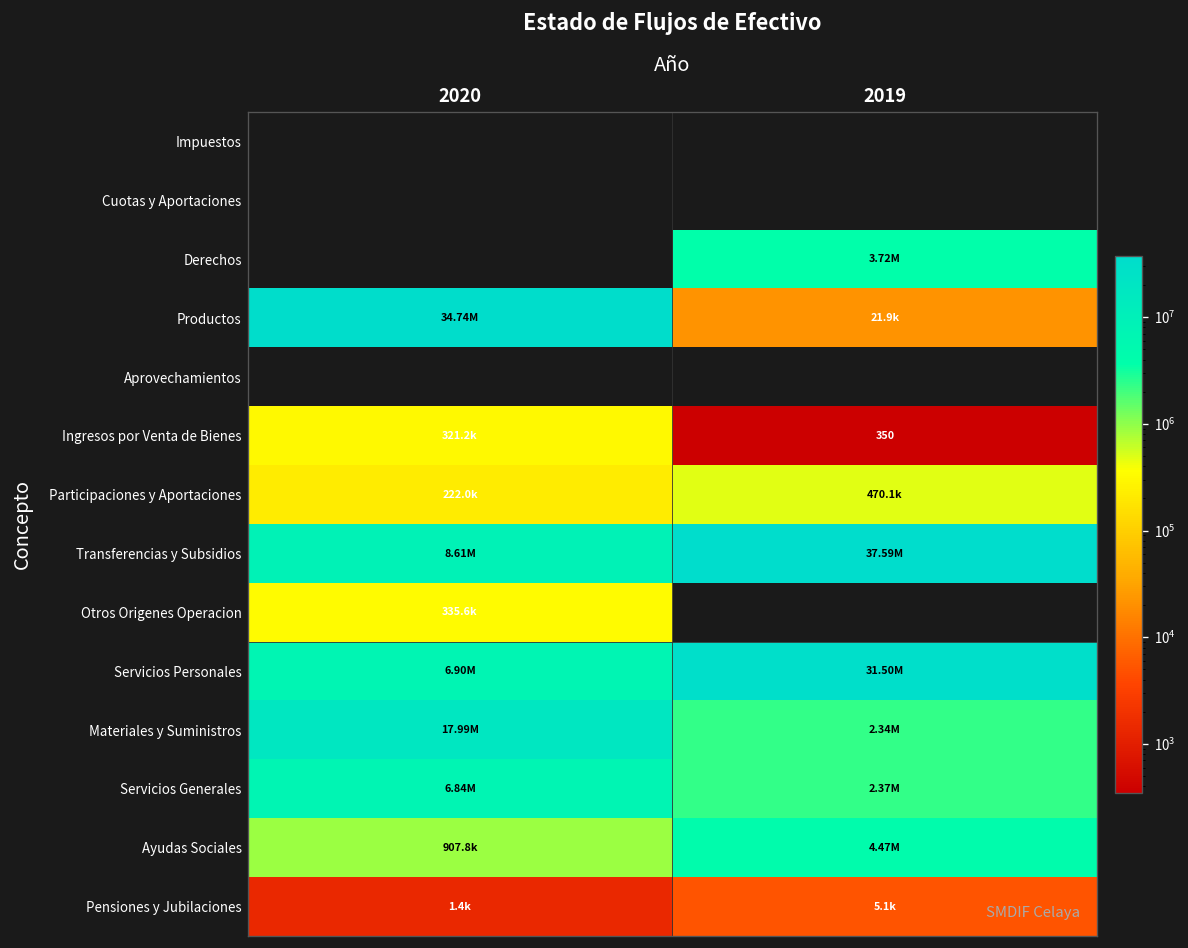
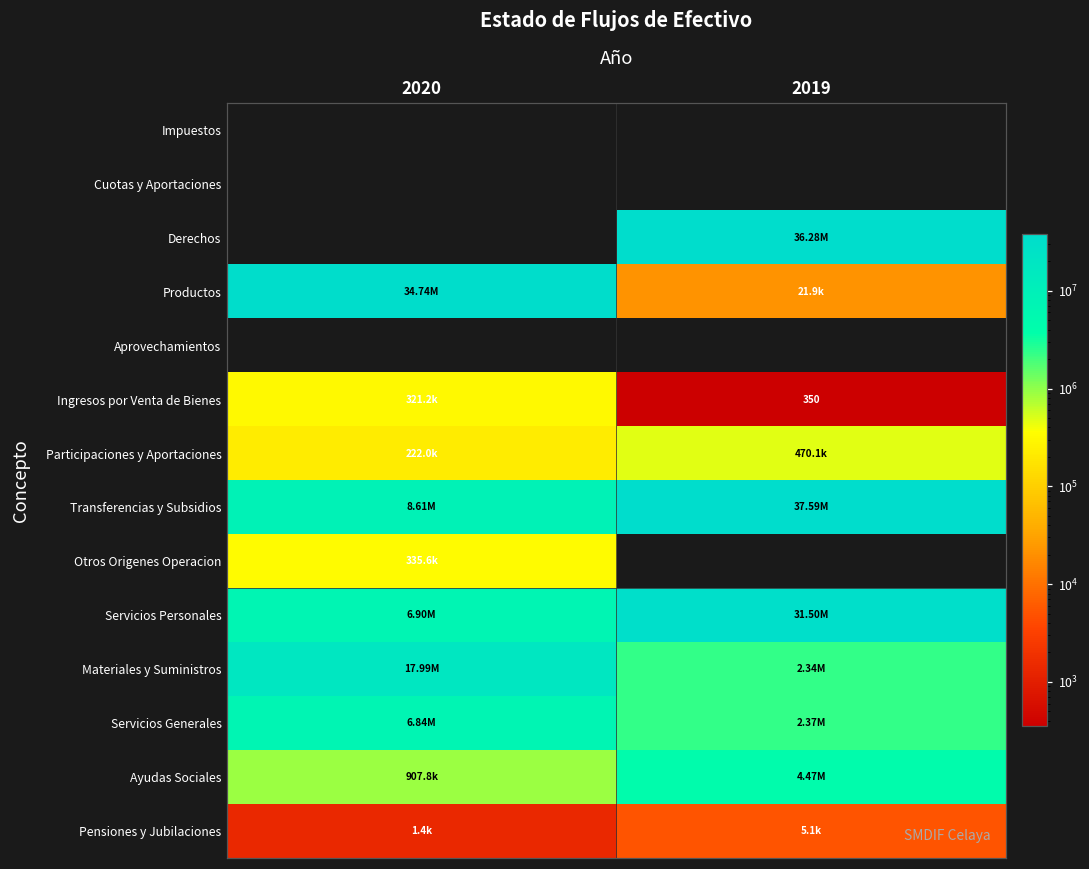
Derechos, 2019: 3.72M -> 36.28M
